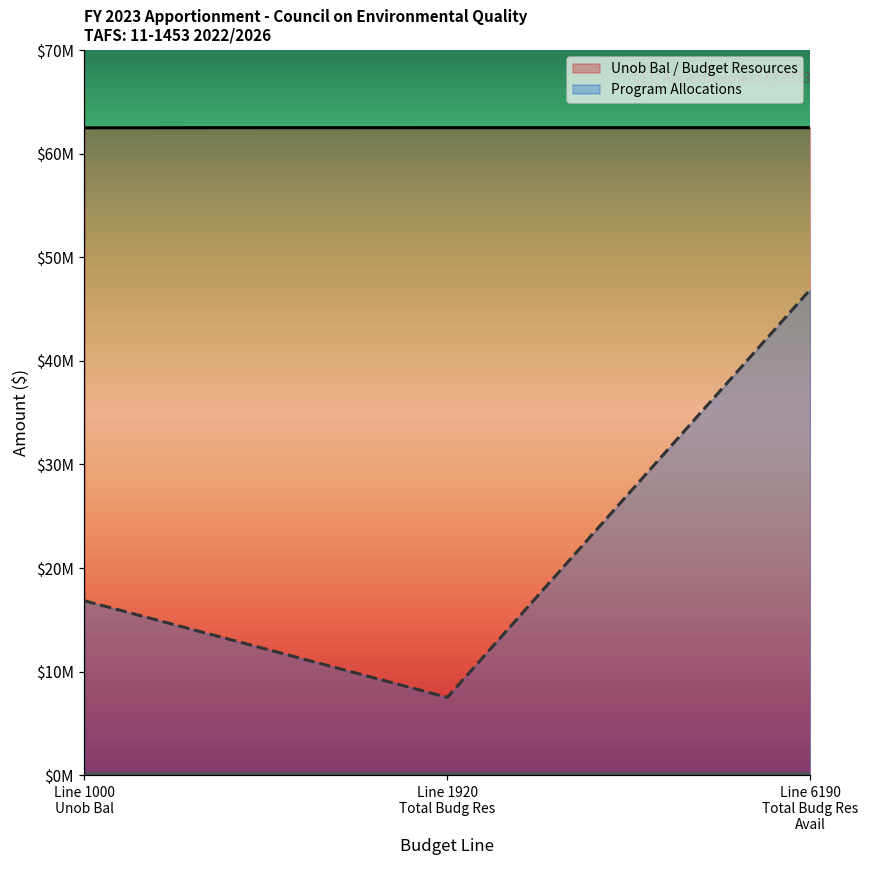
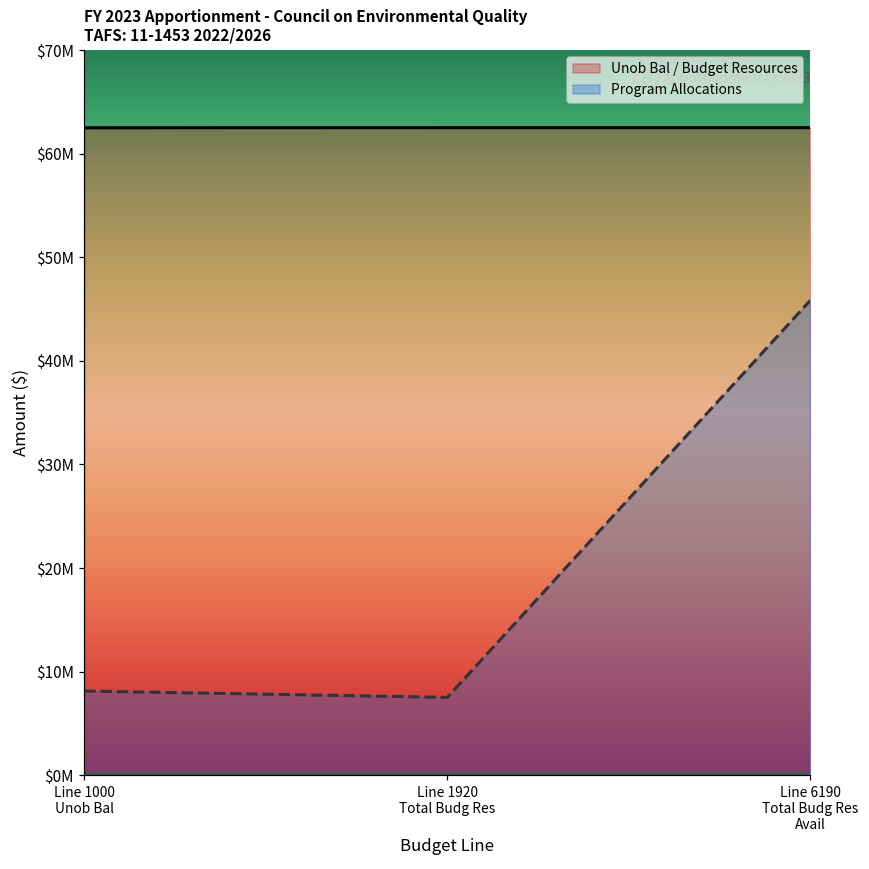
Program Allocations, Line 1000 Unob Bal: $17000000 -> $8000000
Program Allocations, Line 6190 Total Budg Res Avail: $47000000 -> $46000000
